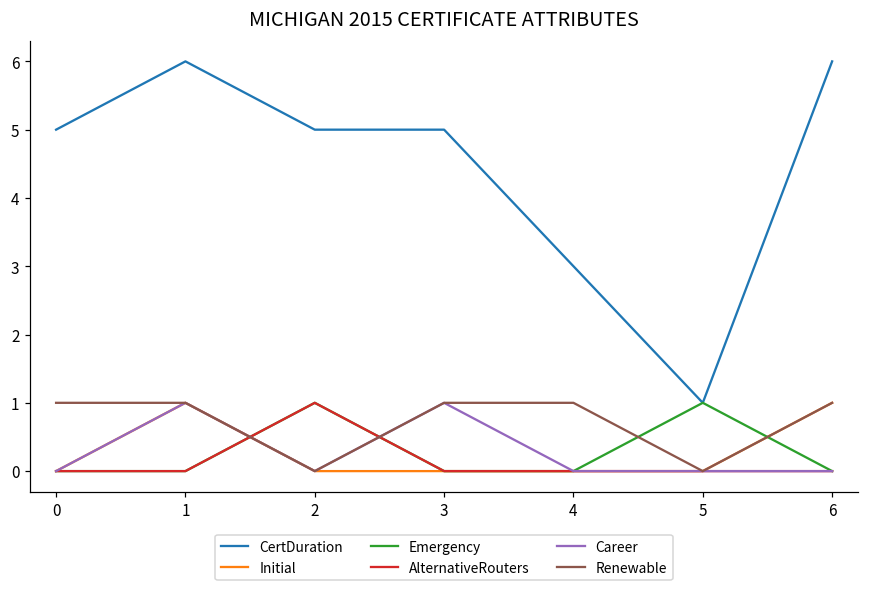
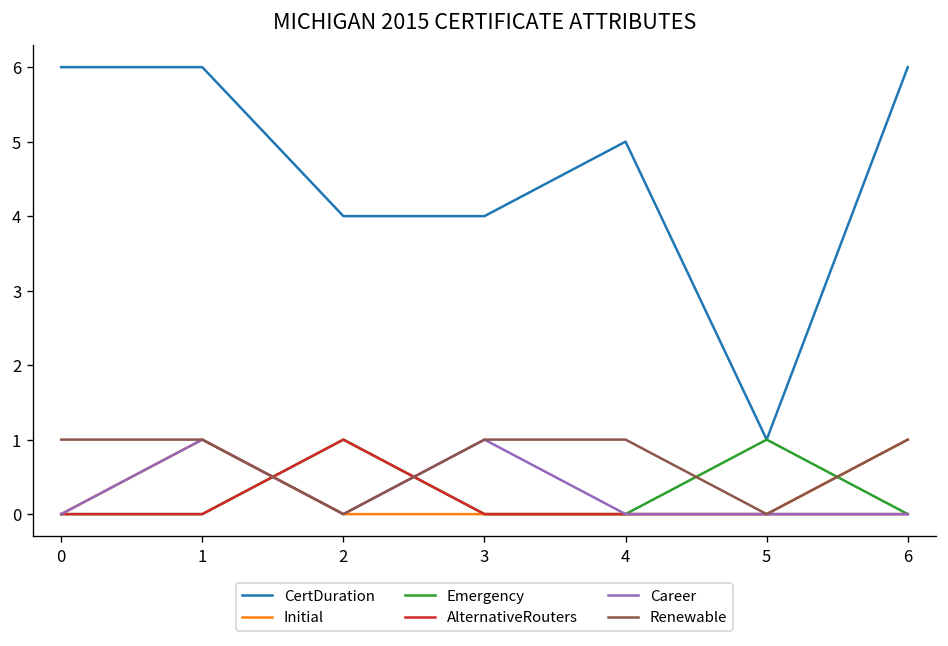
CertDuration, 0: 5 -> 6
CertDuration, 2: 5 -> 4
CertDuration, 3: 5 -> 4
CertDuration, 4: 3 -> 5
